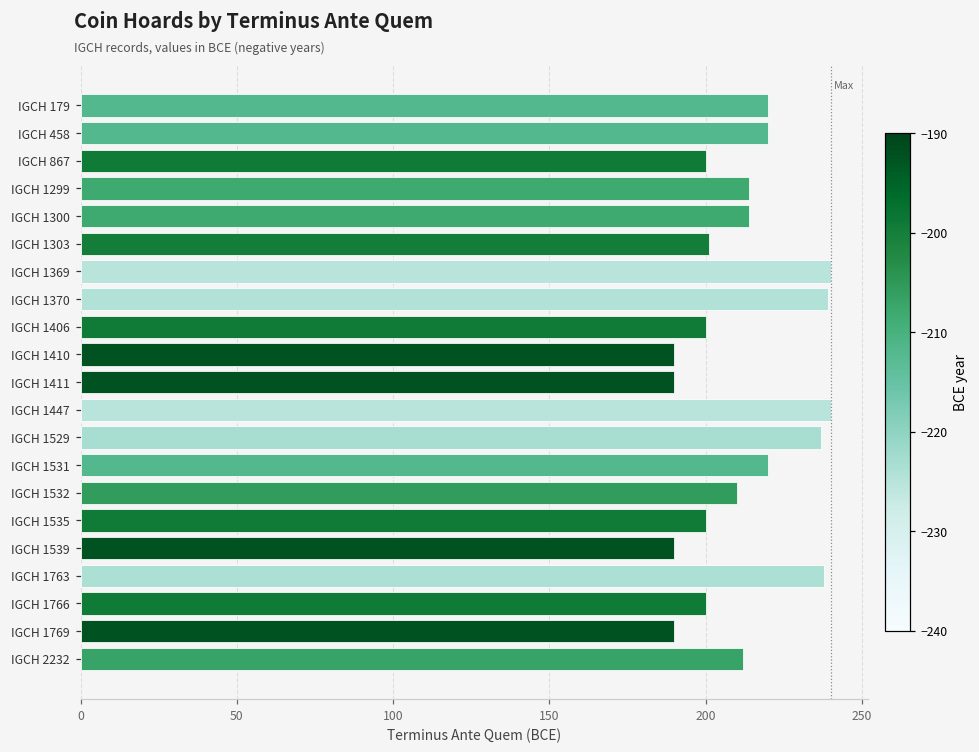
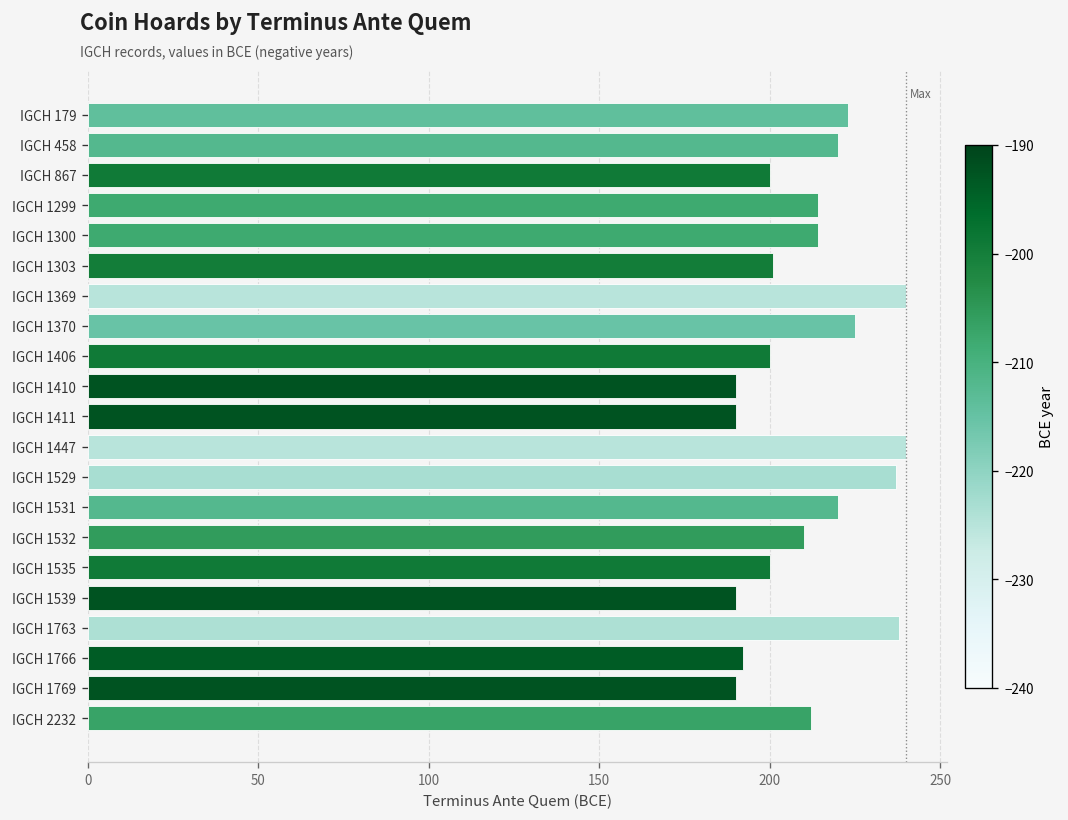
IGCH 179: 220 -> 223
IGCH 1370: 239 -> 225
IGCH 1766: 200 -> 192
